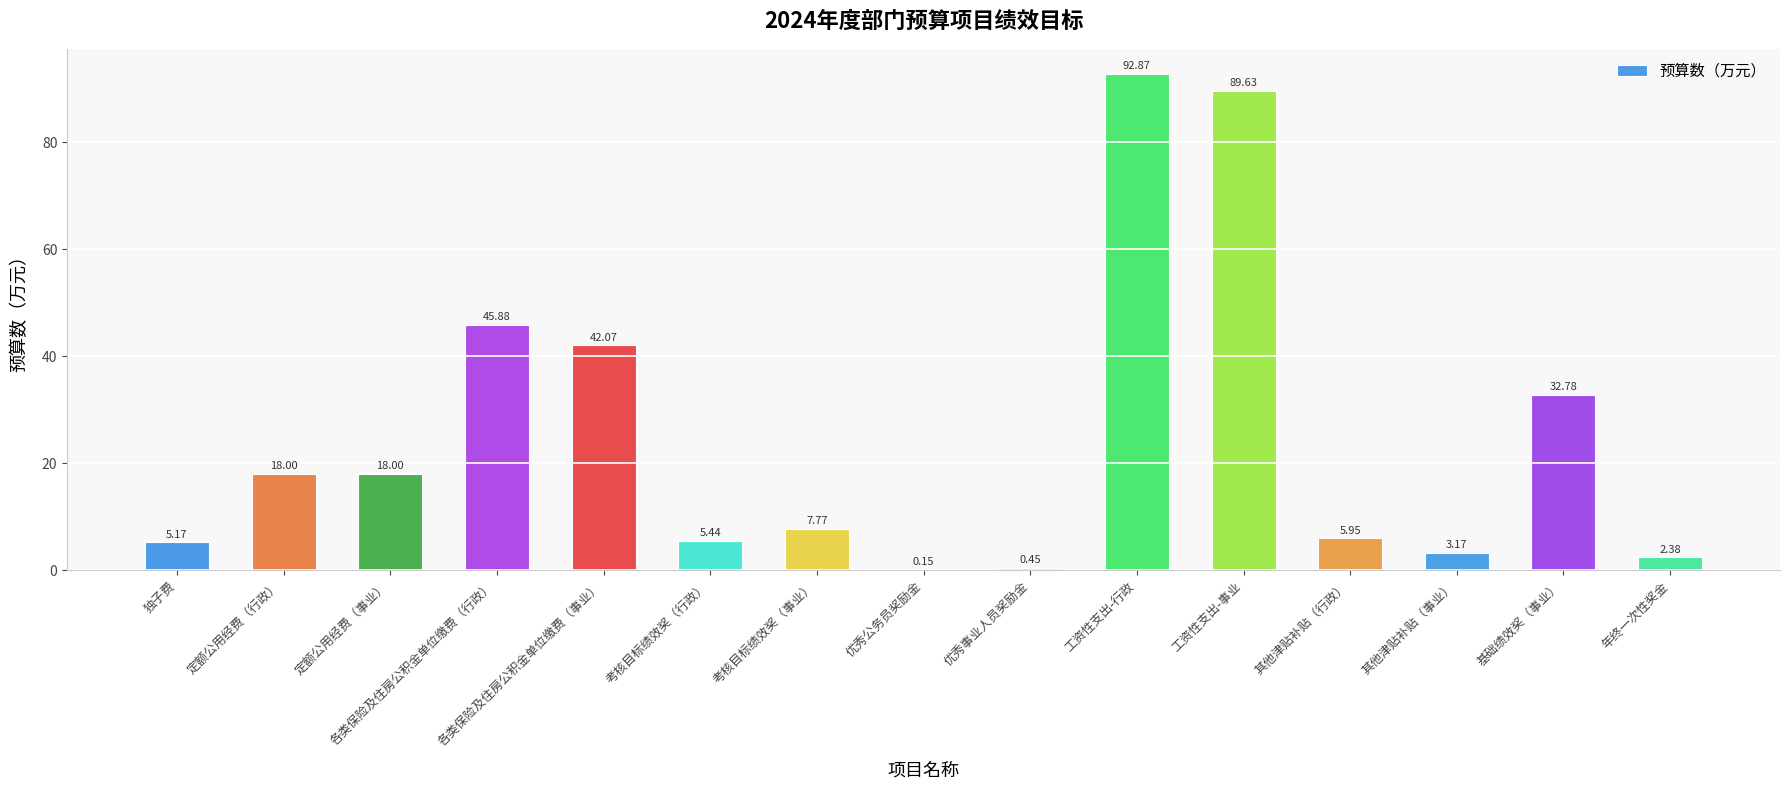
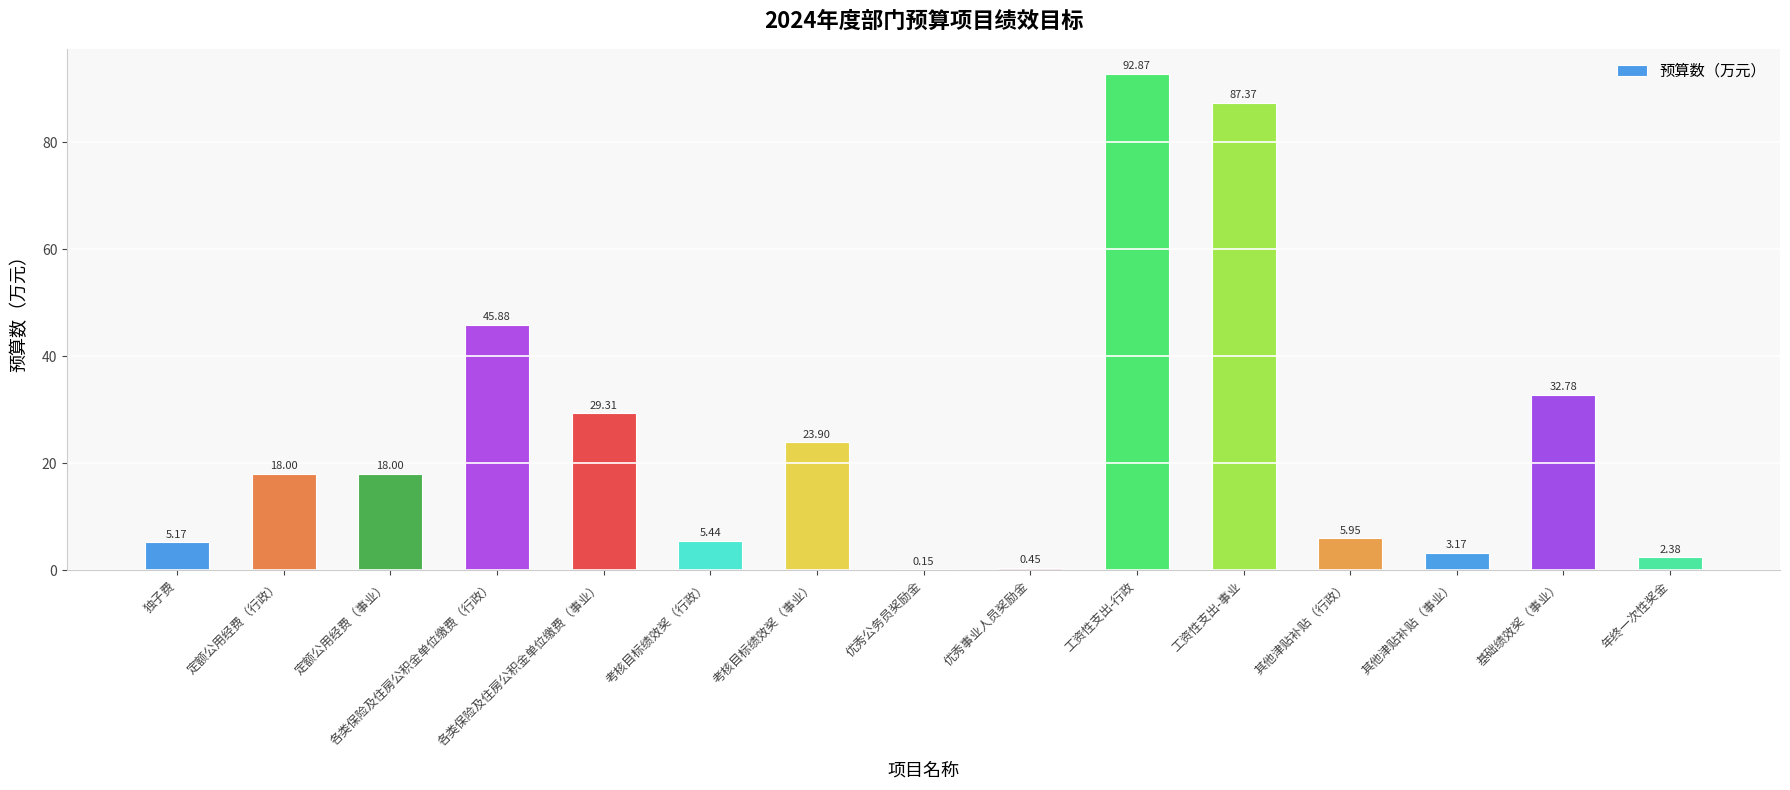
各类保险及住房公积金单位缴费（事业）: 42.07 -> 29.31
考核目标绩效奖（事业）: 7.77 -> 23.90
工资性支出-事业: 89.63 -> 87.37
